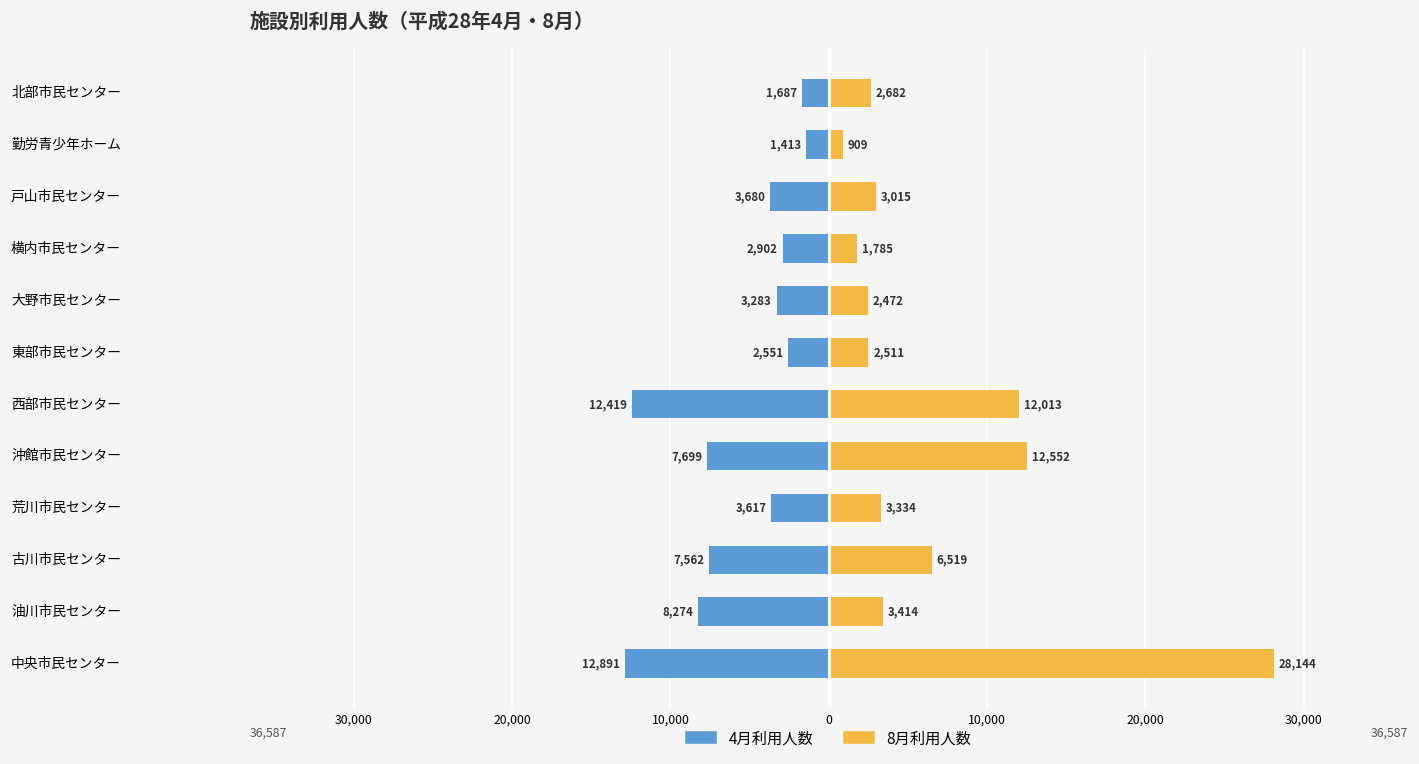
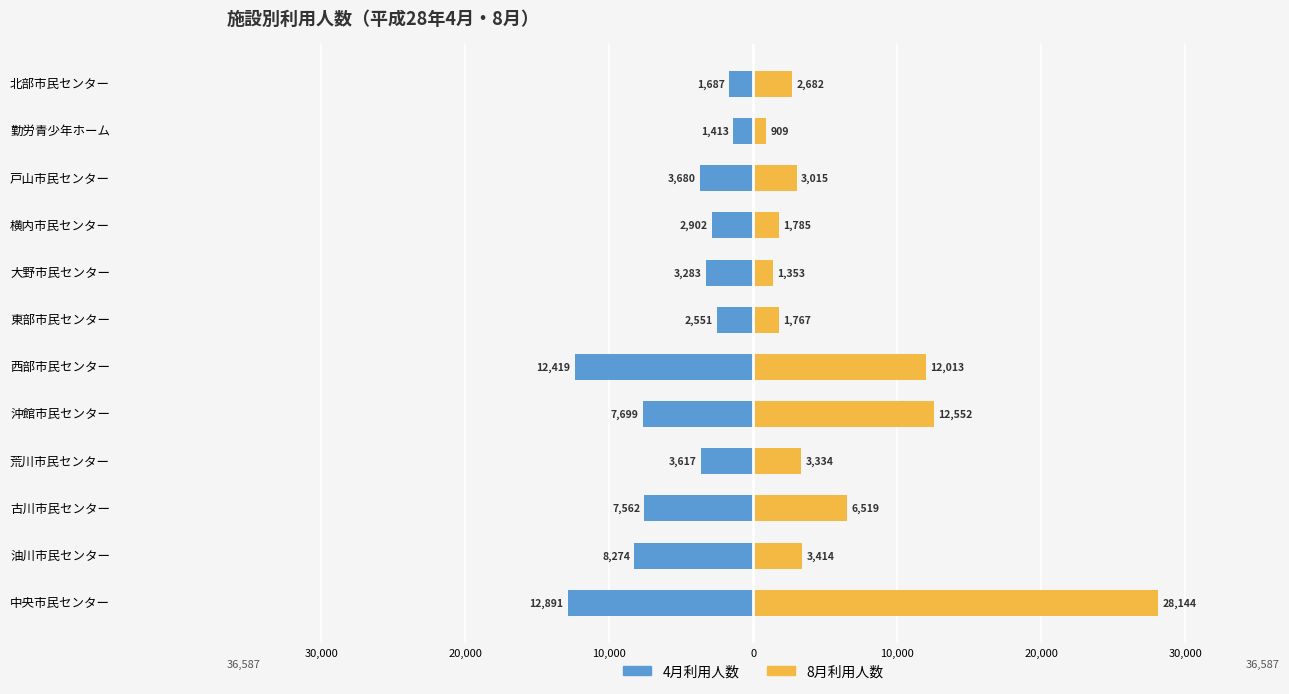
8月利用人数, 大野市民センター: 2,472 -> 1,353
8月利用人数, 東部市民センター: 2,511 -> 1,767
